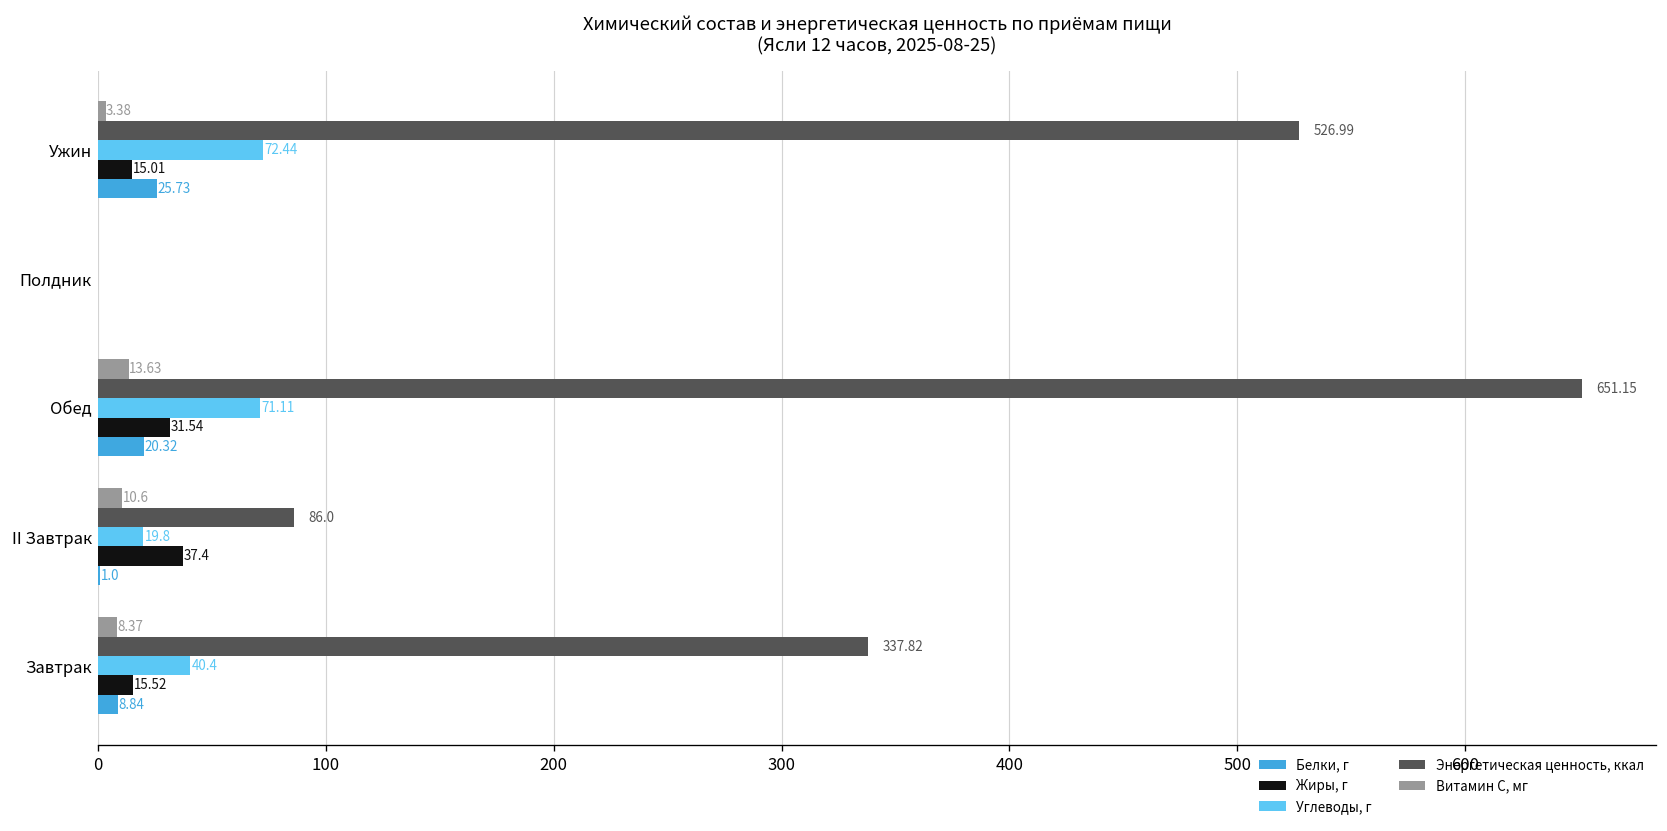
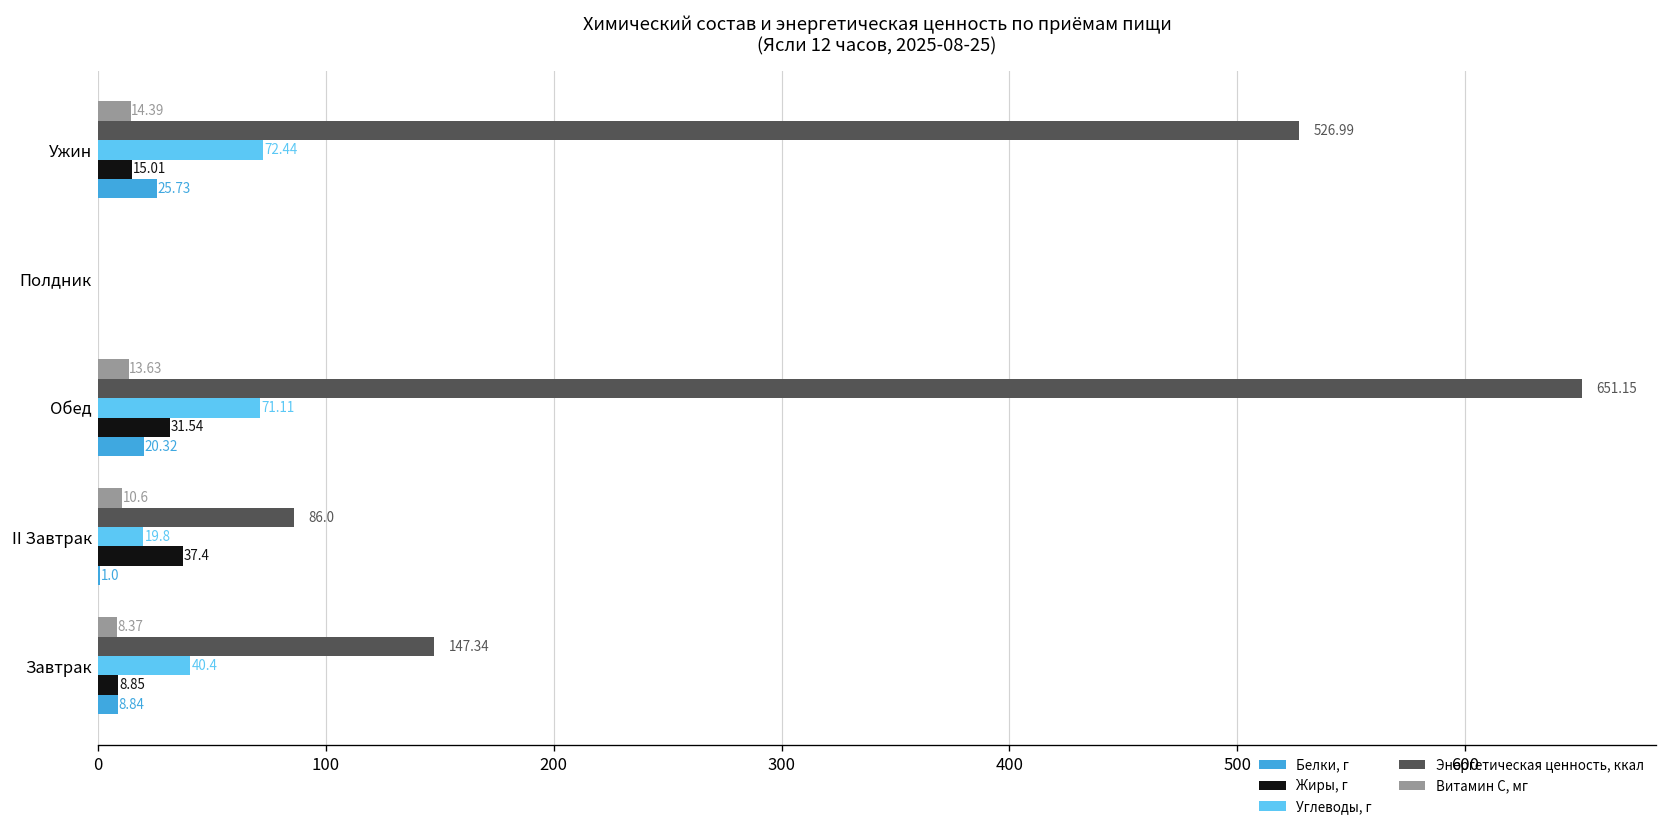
Витамин С, мг, Ужин: 3.38 -> 14.39
Энергетическая ценность, ккал, Завтрак: 337.82 -> 147.34
Жиры, г, Завтрак: 15.52 -> 8.85
